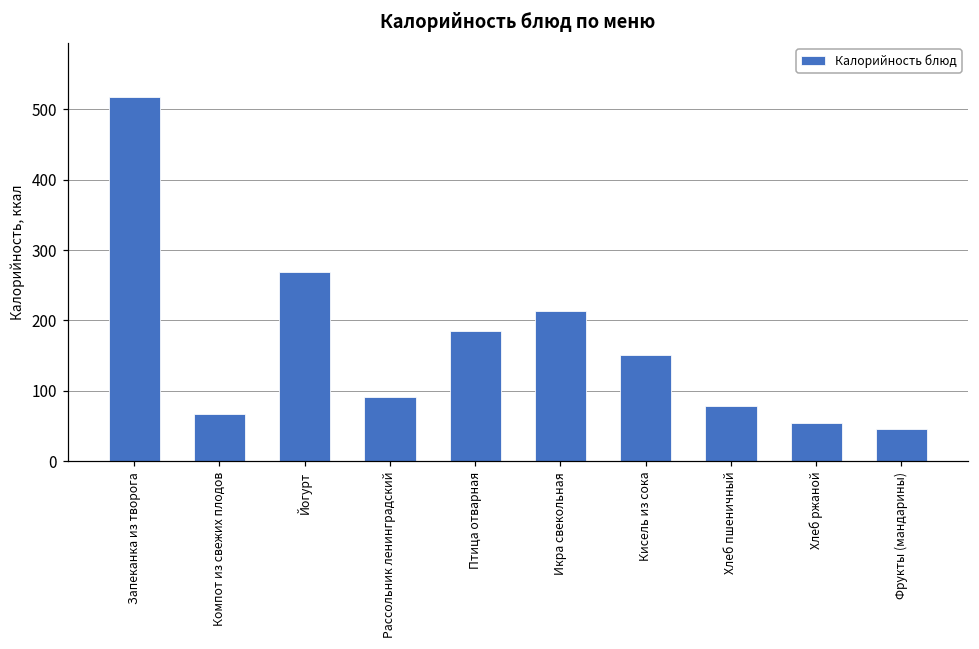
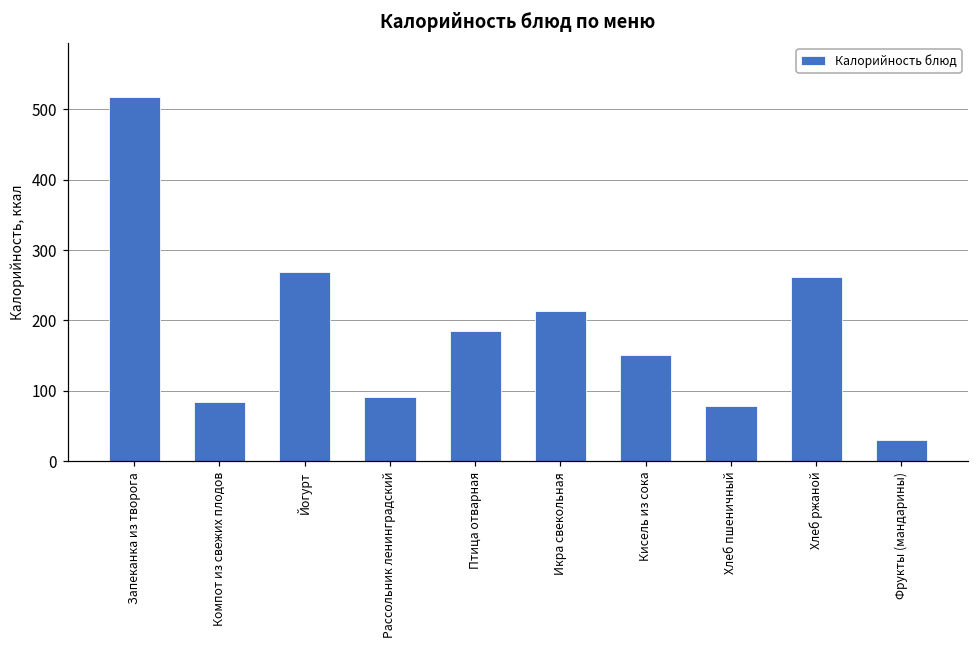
Компот из свежих плодов: 70 -> 80
Хлеб ржаной: 50 -> 260
Фрукты (мандарины): 50 -> 30
